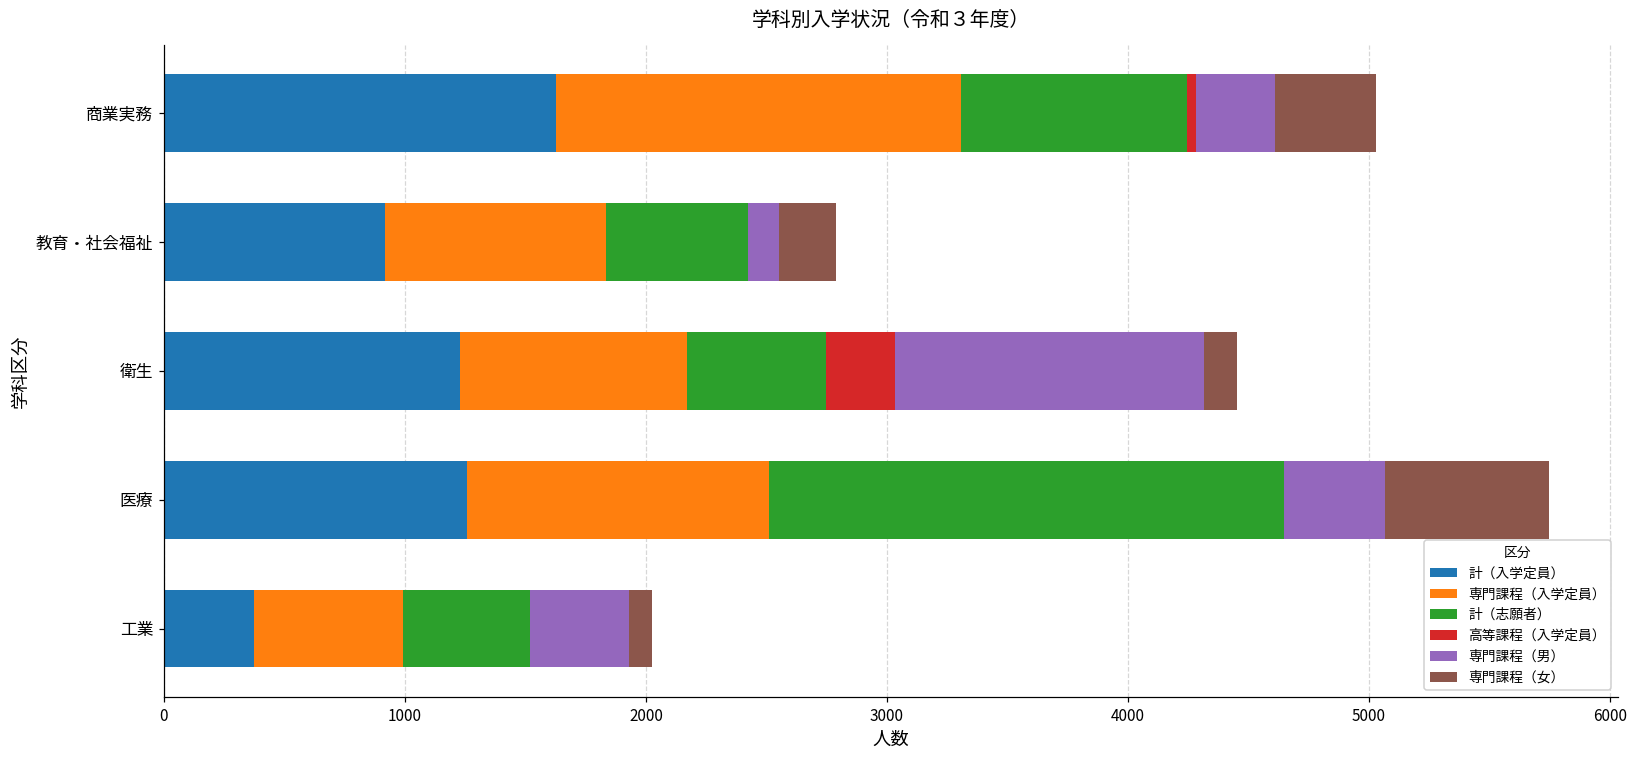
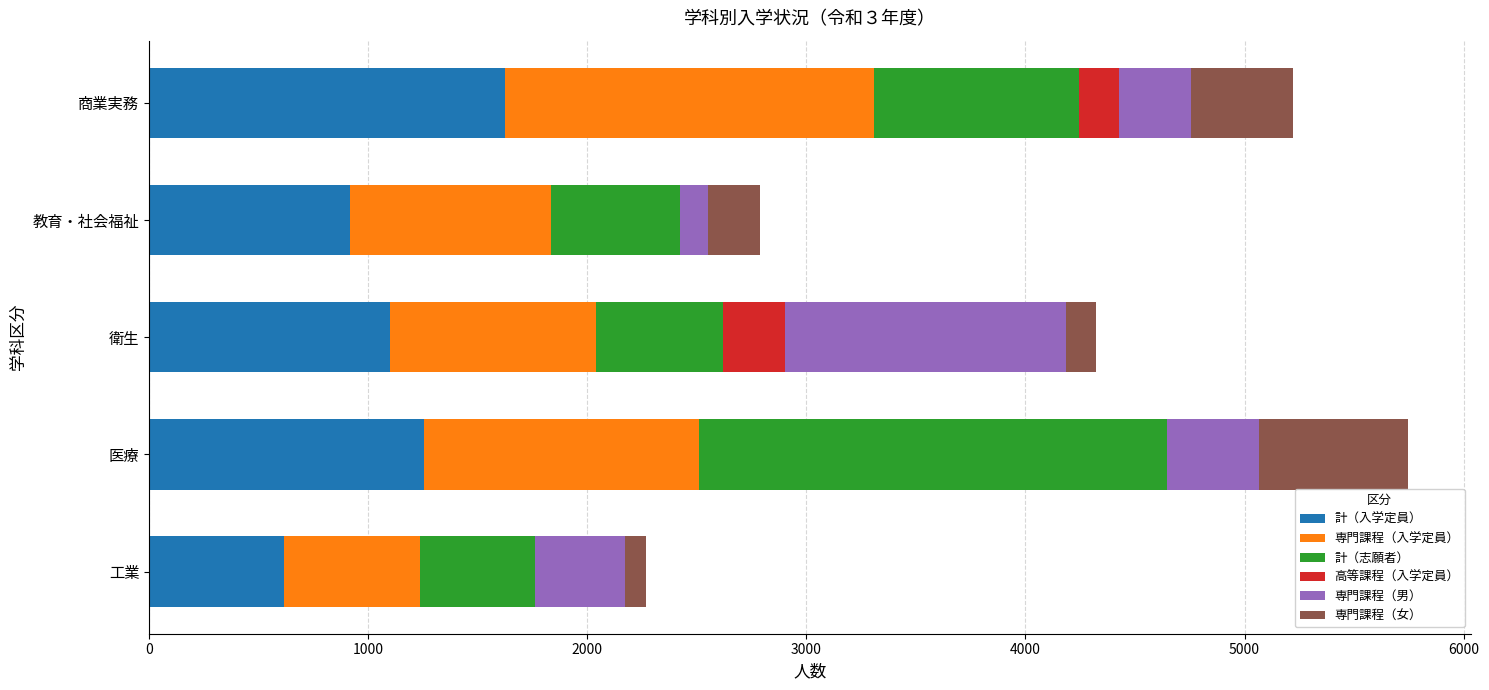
高等課程（入学定員）, 商業実務: 40 -> 180
専門課程（女）, 商業実務: 420 -> 470
計（入学定員）, 衛生: 1230 -> 1100
計（入学定員）, 工業: 380 -> 620
